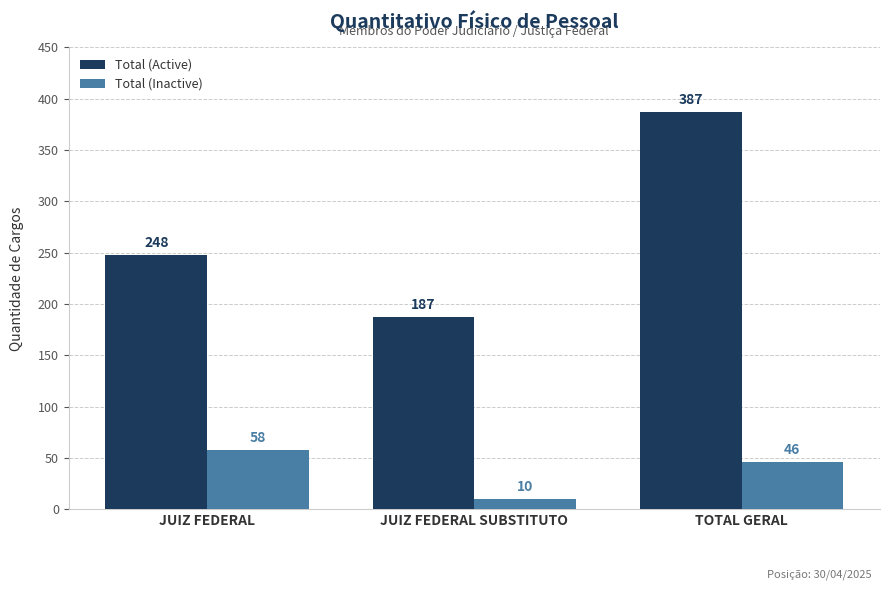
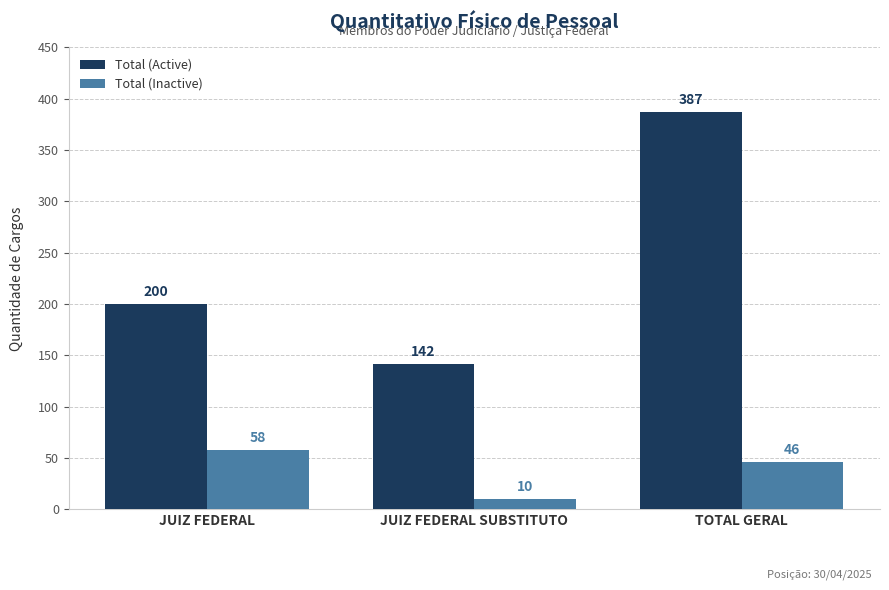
Total (Active), JUIZ FEDERAL: 248 -> 200
Total (Active), JUIZ FEDERAL SUBSTITUTO: 187 -> 142
